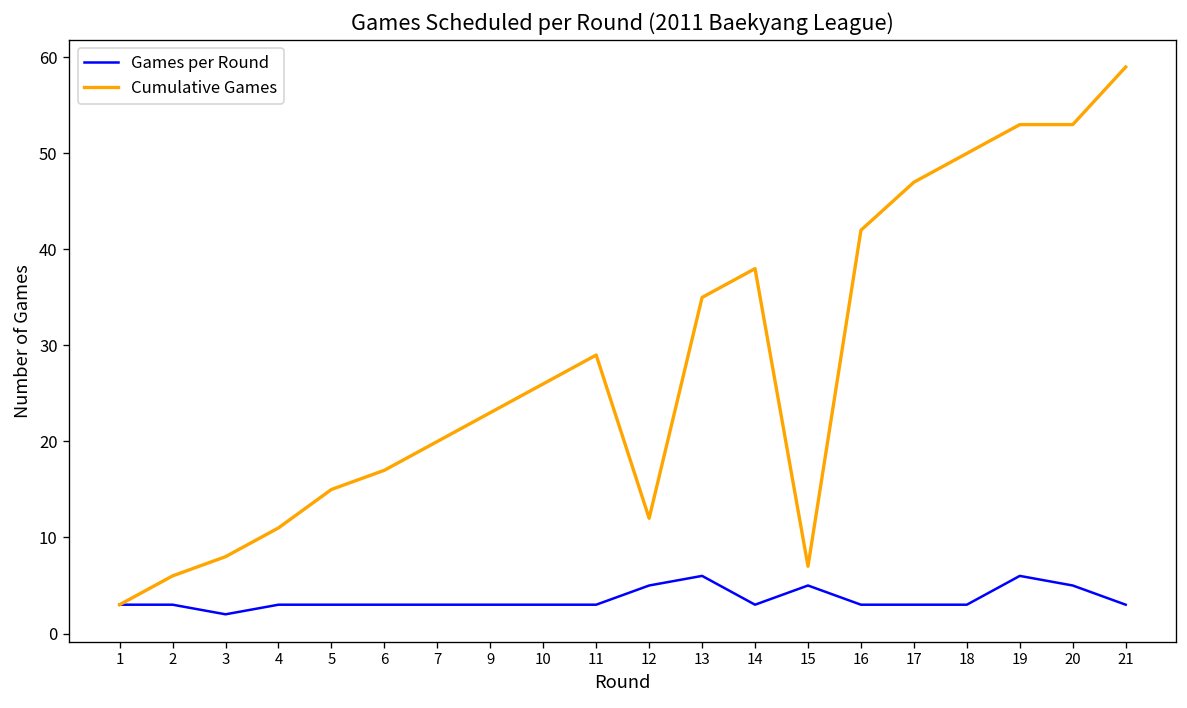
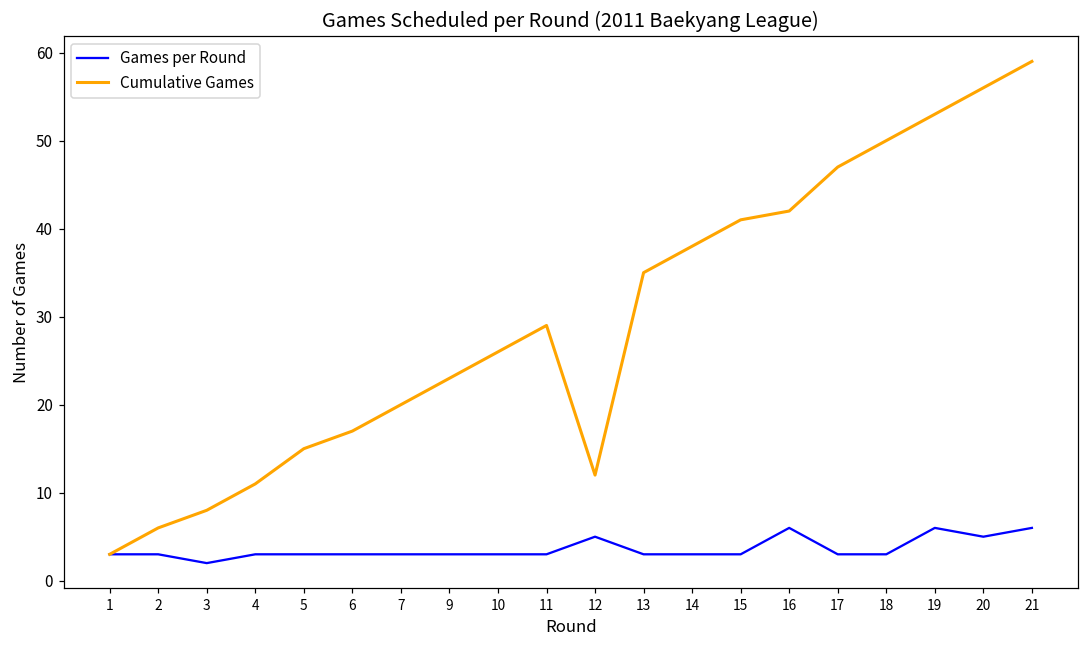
Games per Round, 13: 6 -> 3
Games per Round, 15: 5 -> 3
Cumulative Games, 15: 7 -> 41
Games per Round, 16: 3 -> 6
Cumulative Games, 20: 53 -> 56
Games per Round, 21: 3 -> 6
